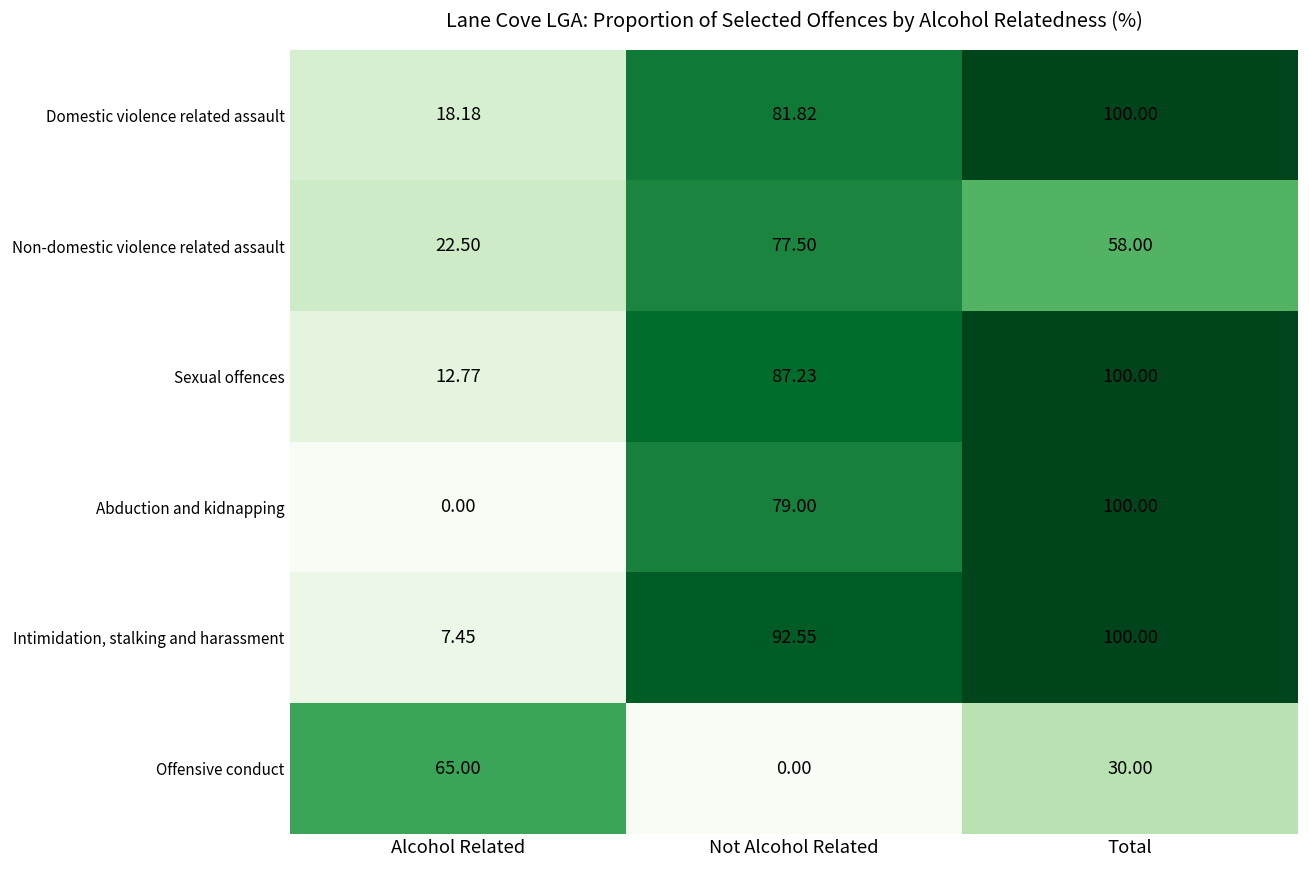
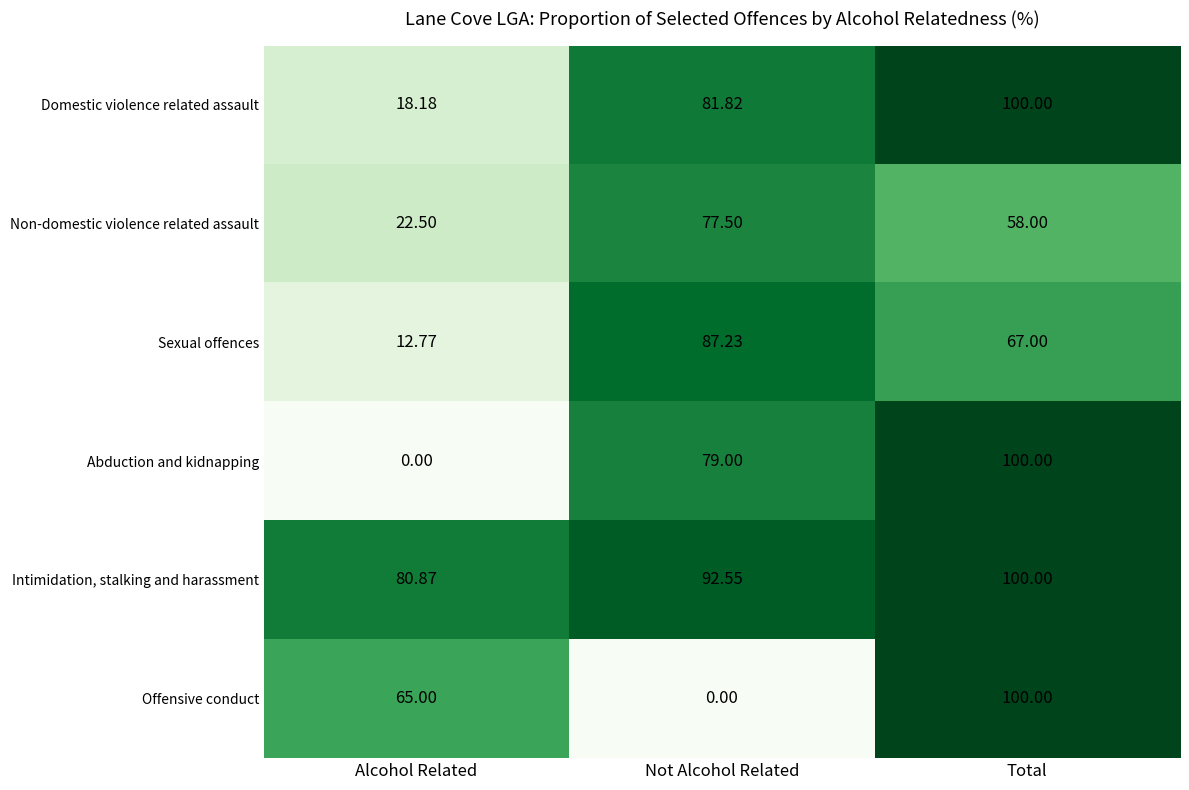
Sexual offences, Total: 100.00 -> 67.00
Intimidation, stalking and harassment, Alcohol Related: 7.45 -> 80.87
Offensive conduct, Total: 30.00 -> 100.00
